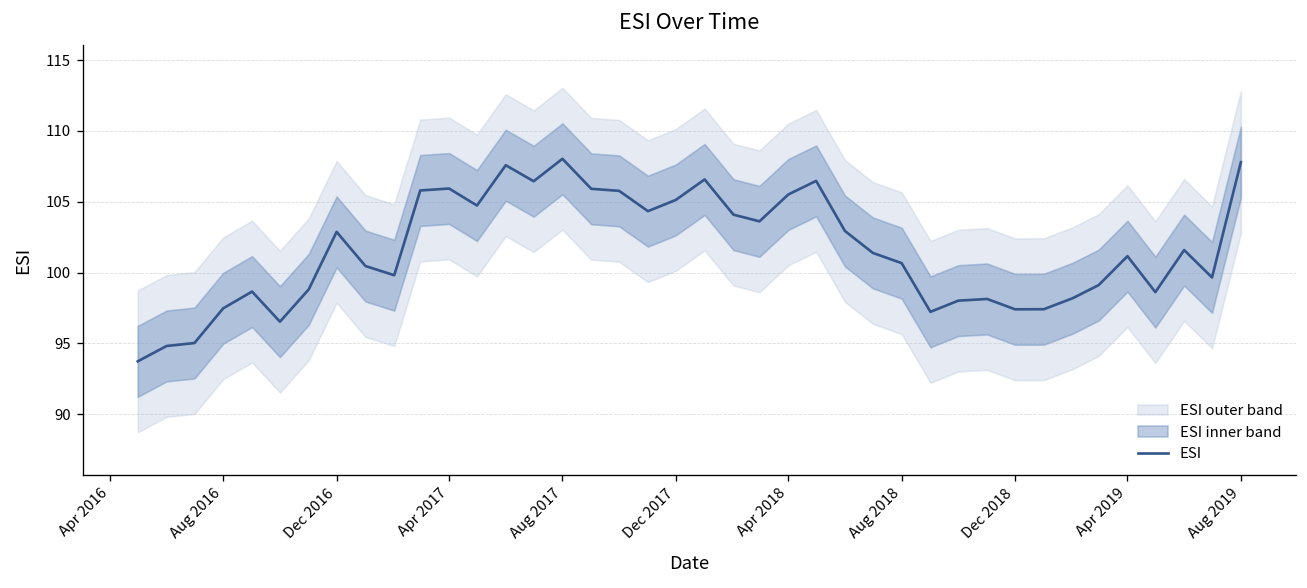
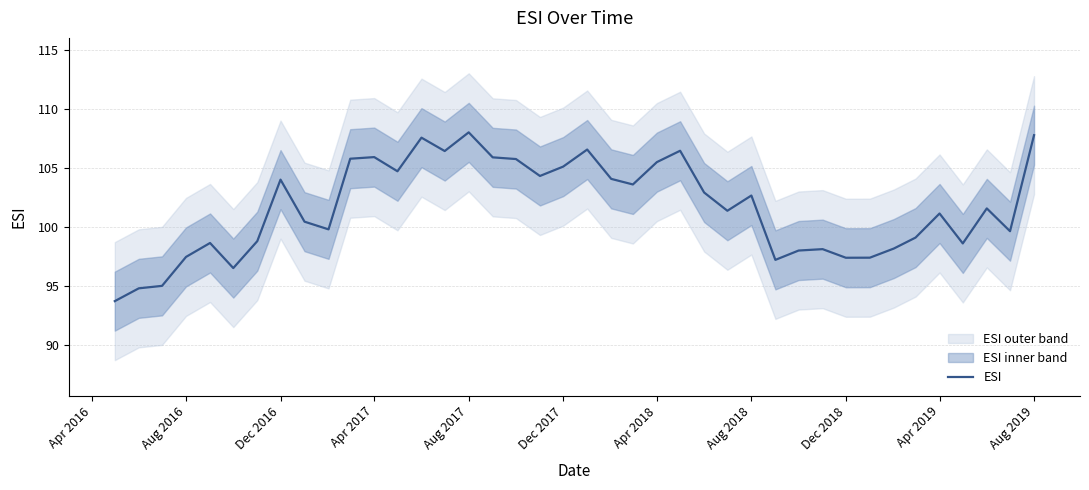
ESI, Dec 2016: 102.9 -> 104.0
ESI, Aug 2018: 100.7 -> 102.7
